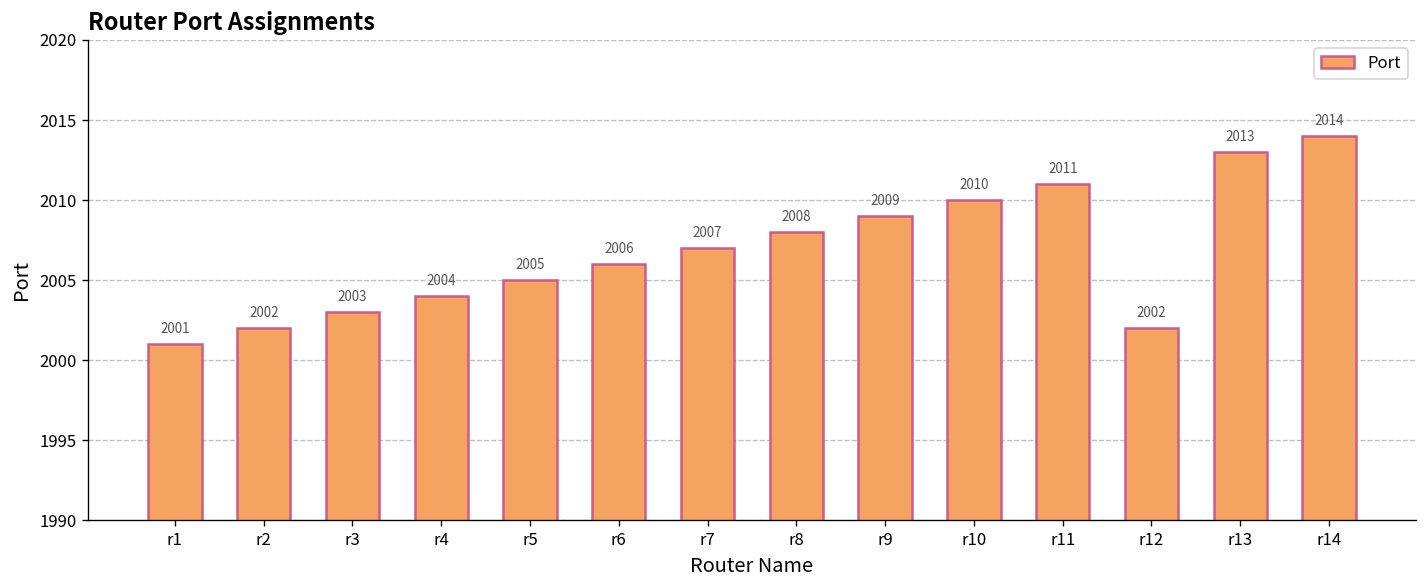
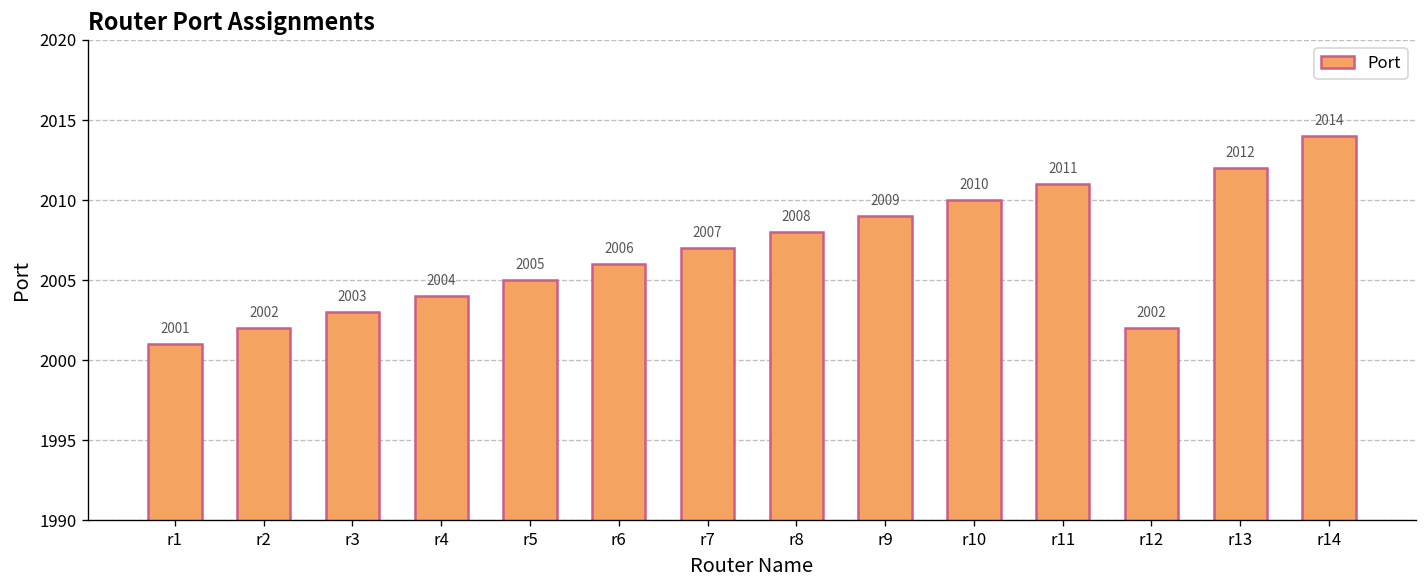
r13: 2013 -> 2012
